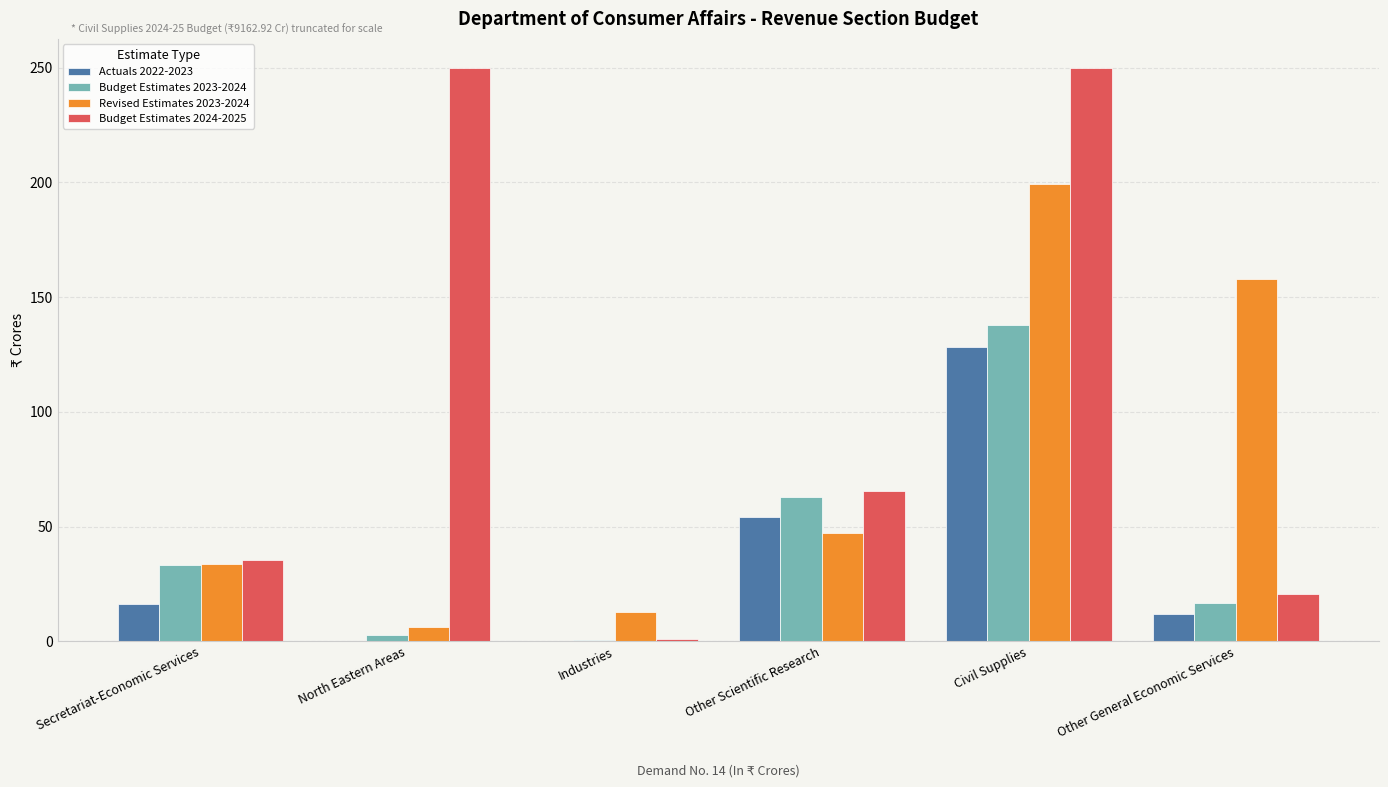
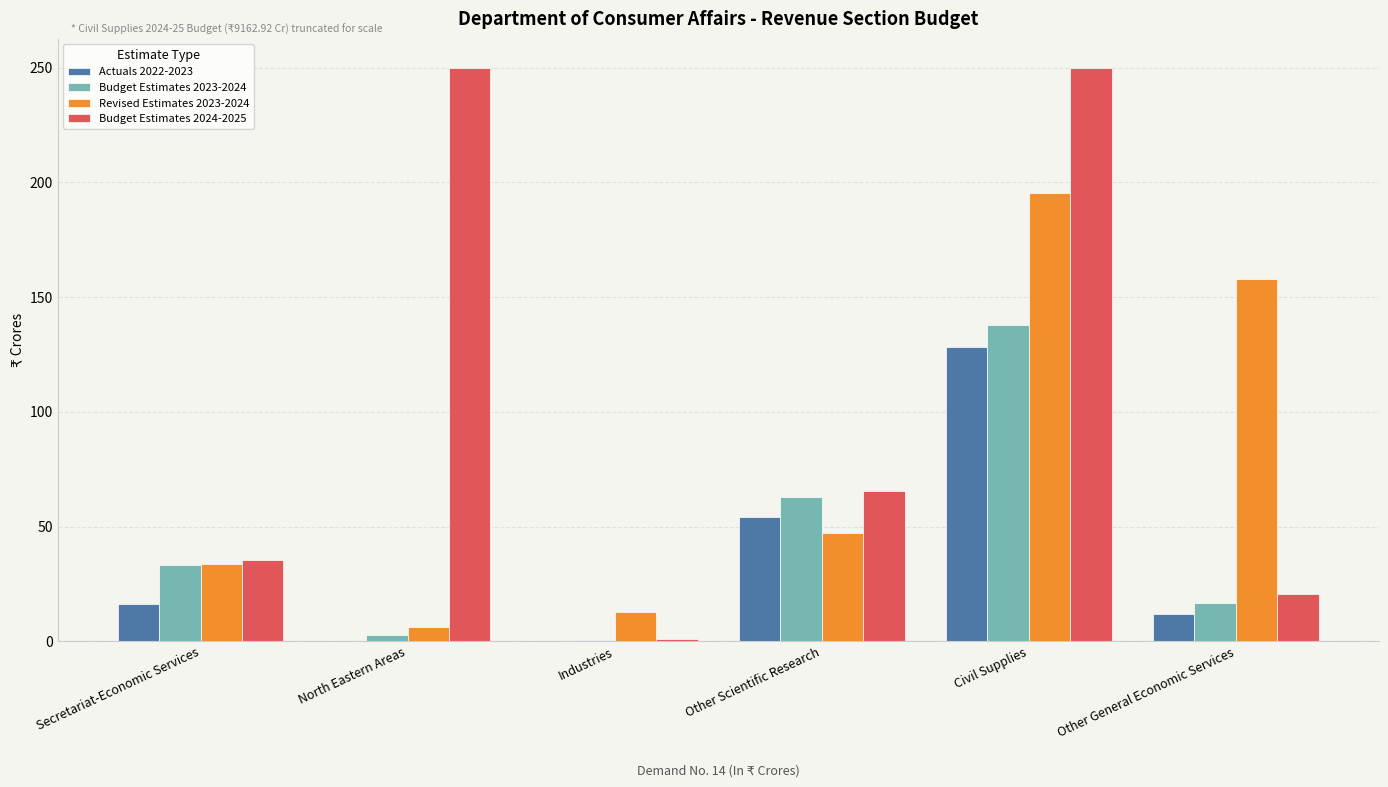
Revised Estimates 2023-2024, Civil Supplies: 199 -> 195
